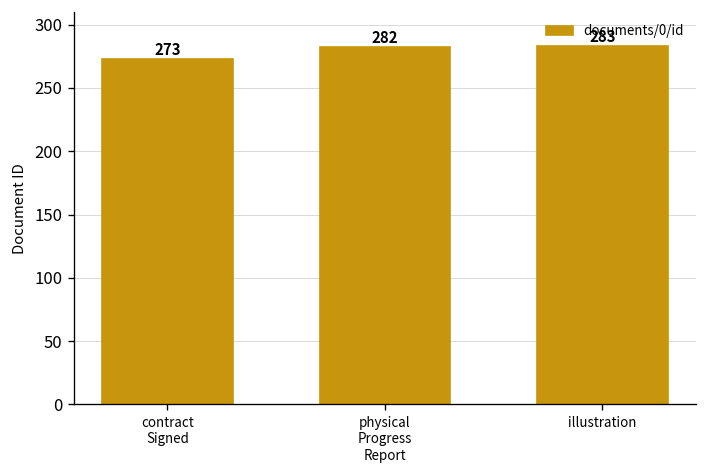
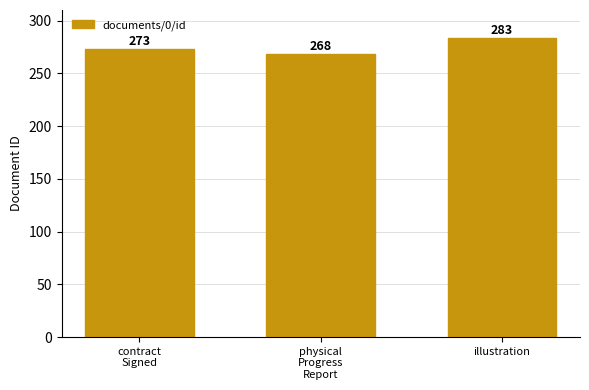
physical Progress Report: 282 -> 268
